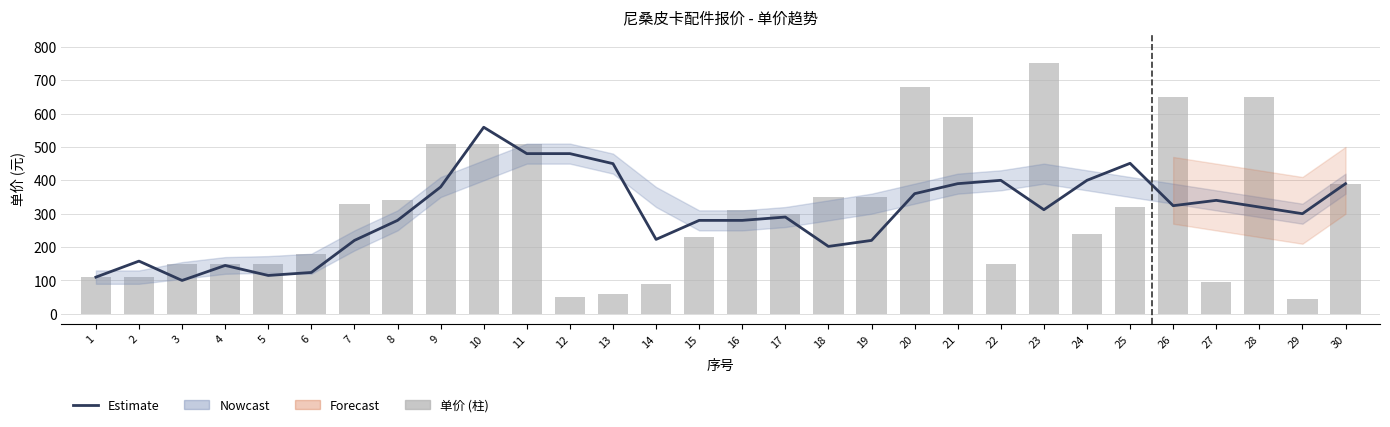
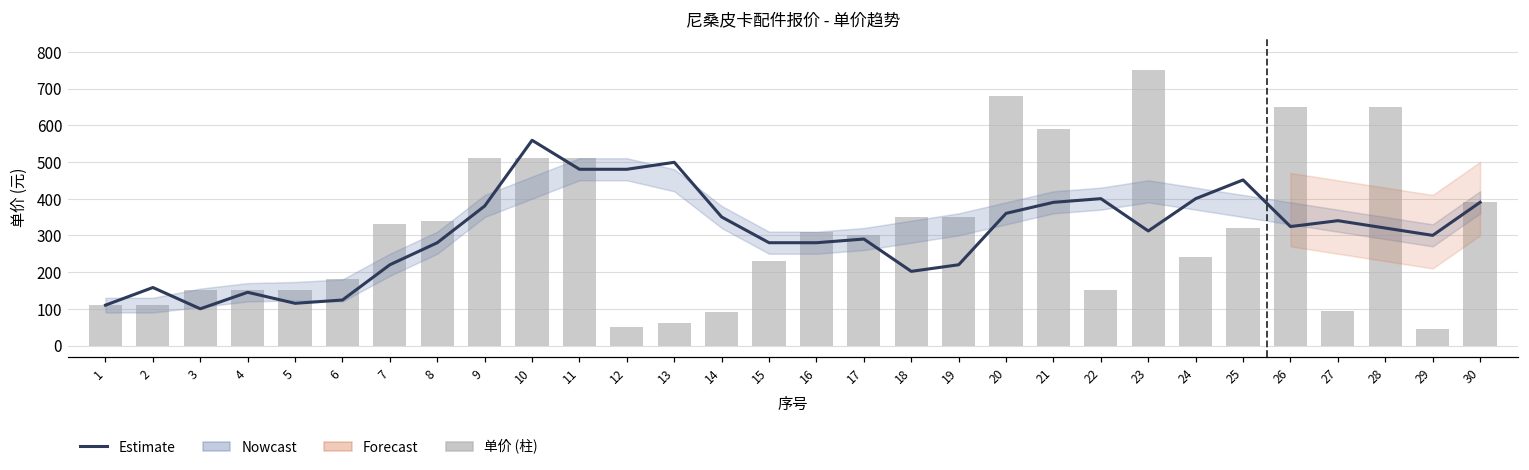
Estimate, 13: 450 -> 500
Estimate, 14: 220 -> 350
